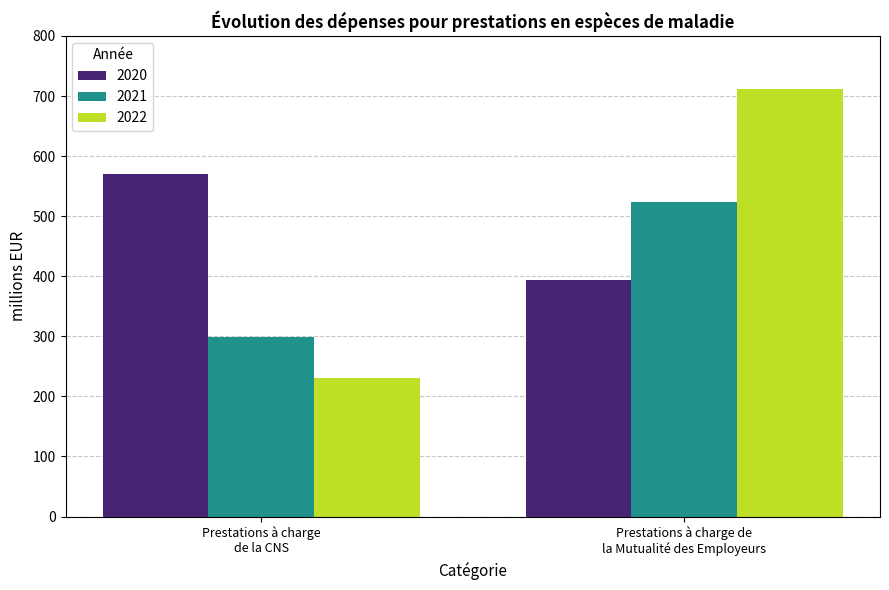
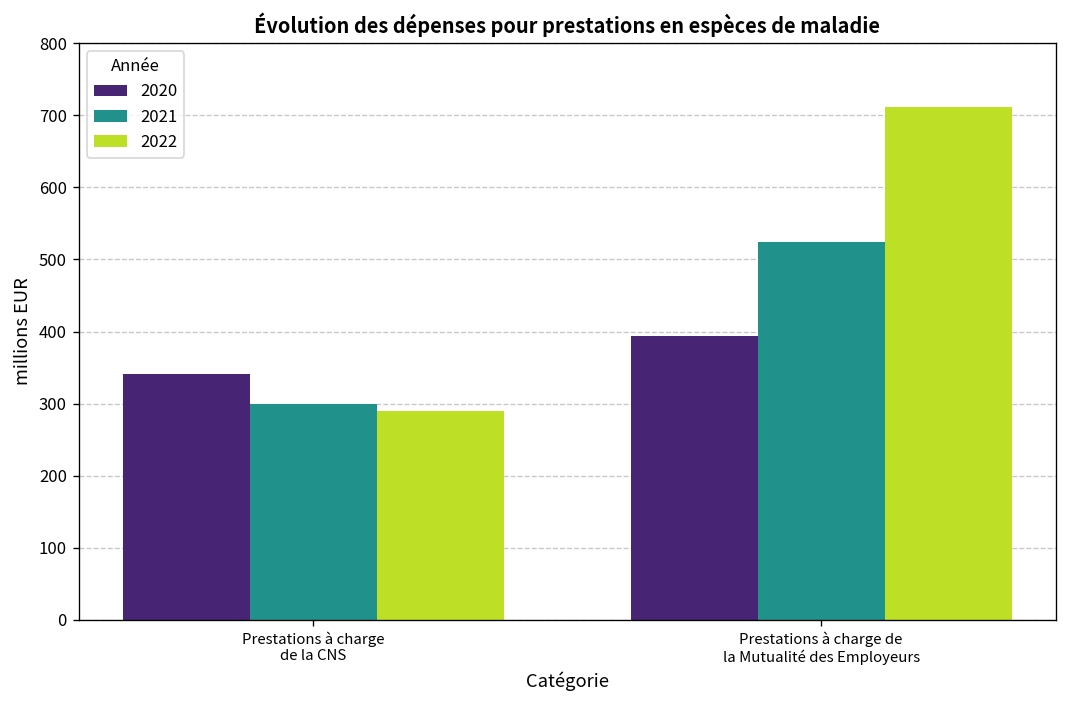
2020, Prestations à charge de la CNS: 570 -> 340
2022, Prestations à charge de la CNS: 230 -> 290
